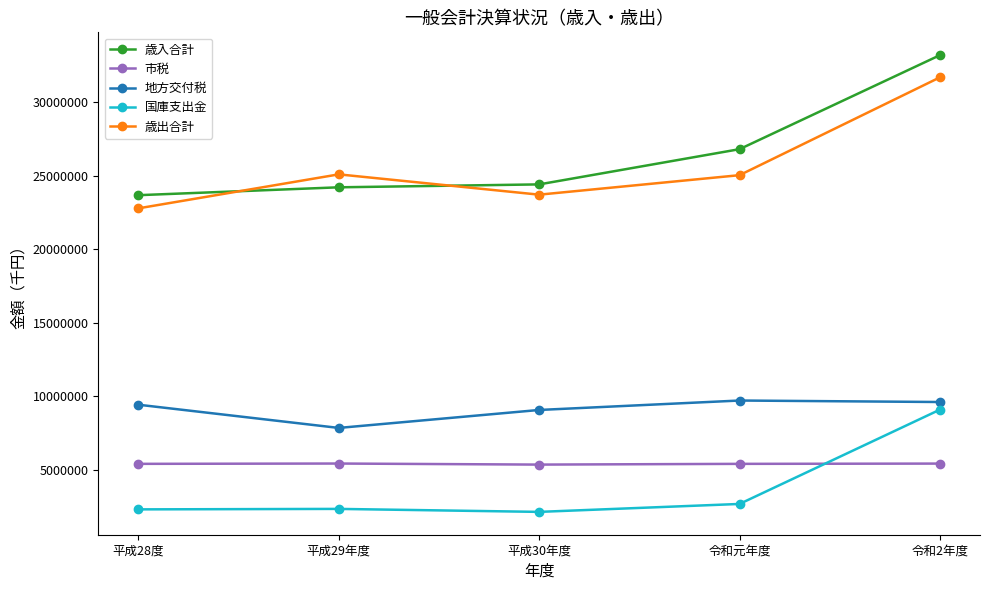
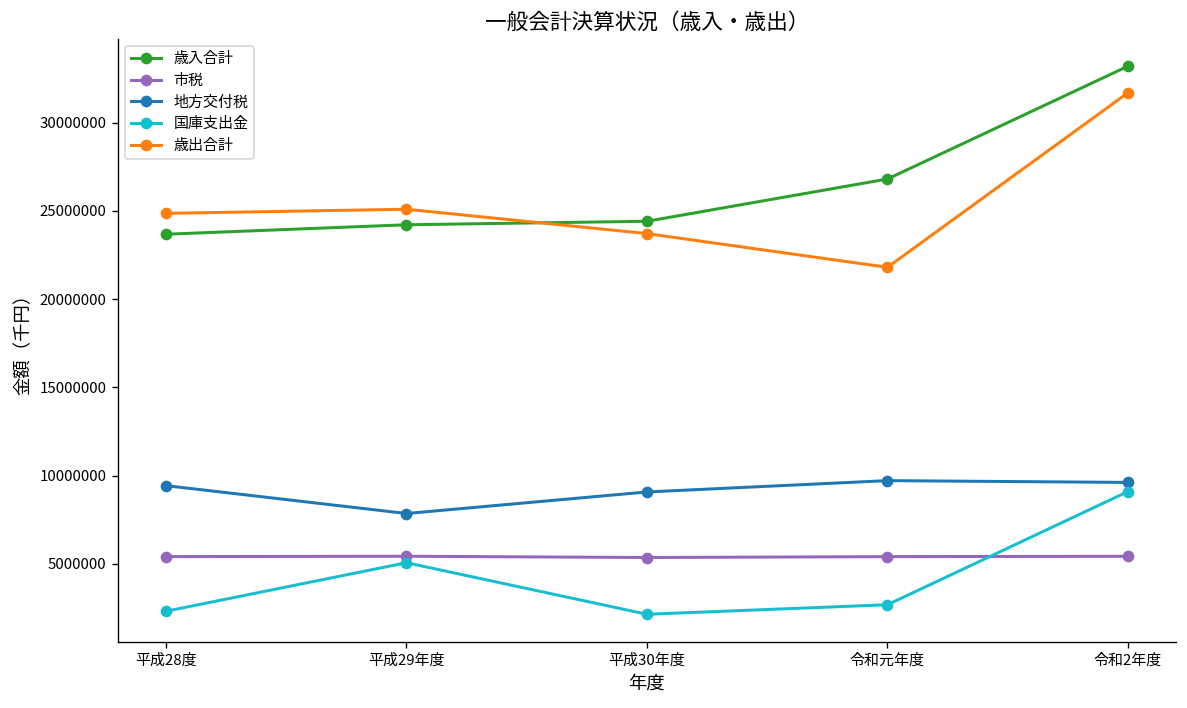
歳出合計, 平成28度: 22800000 -> 24900000
国庫支出金, 平成29年度: 2300000 -> 5100000
歳出合計, 令和元年度: 25000000 -> 21800000
